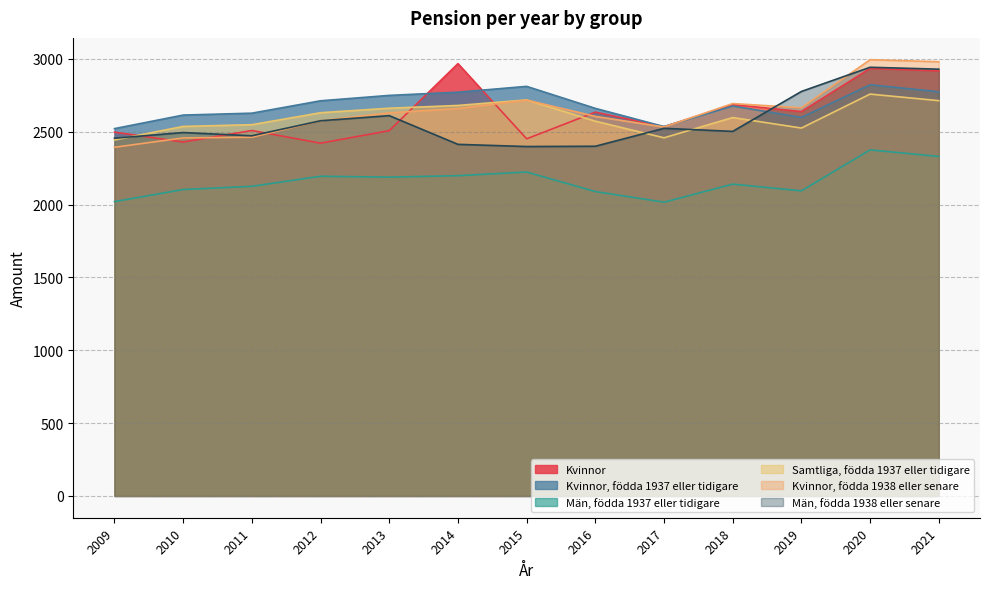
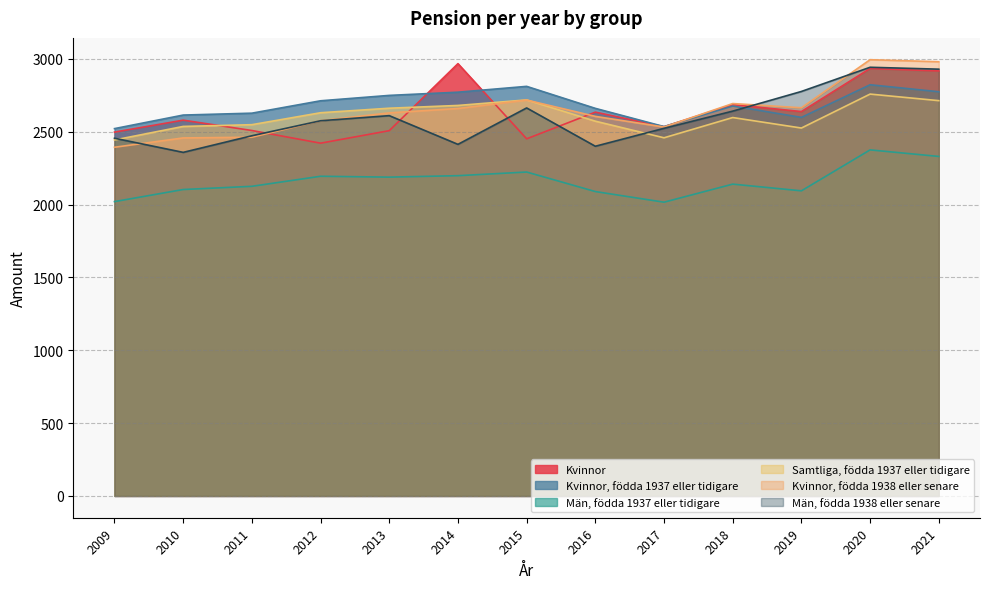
Kvinnor, 2010: 2430 -> 2580
Män, födda 1938 eller senare, 2010: 2490 -> 2360
Män, födda 1938 eller senare, 2015: 2400 -> 2660
Män, födda 1938 eller senare, 2018: 2500 -> 2640
